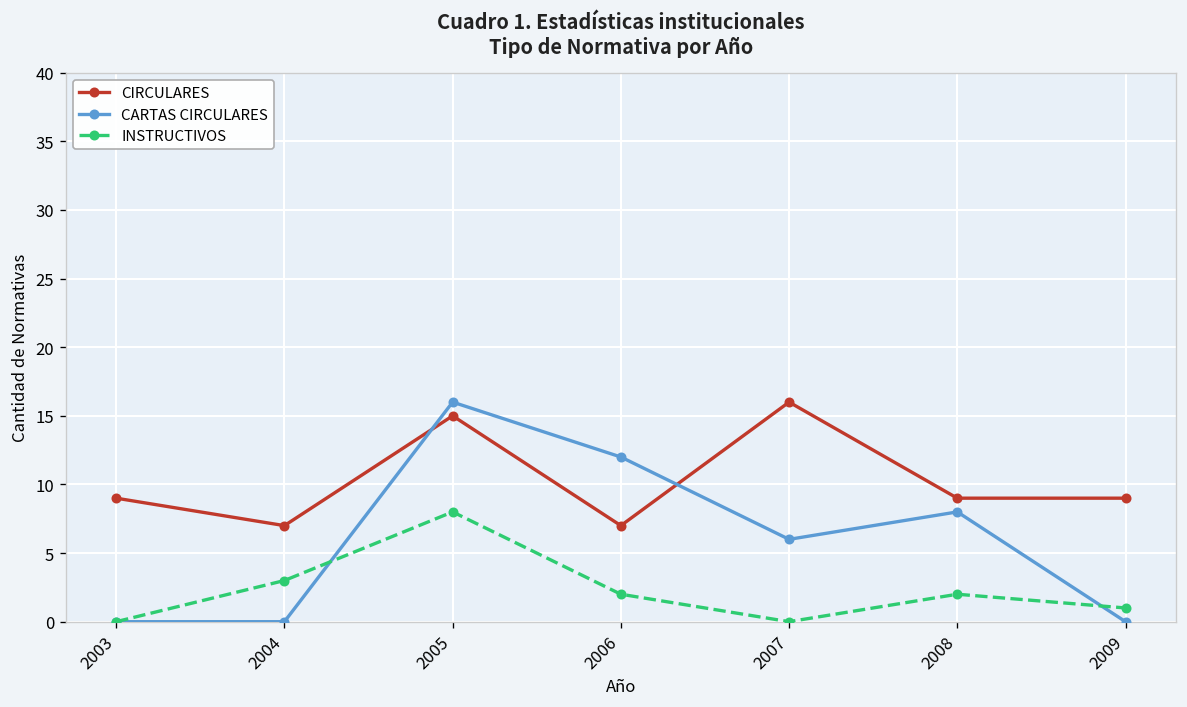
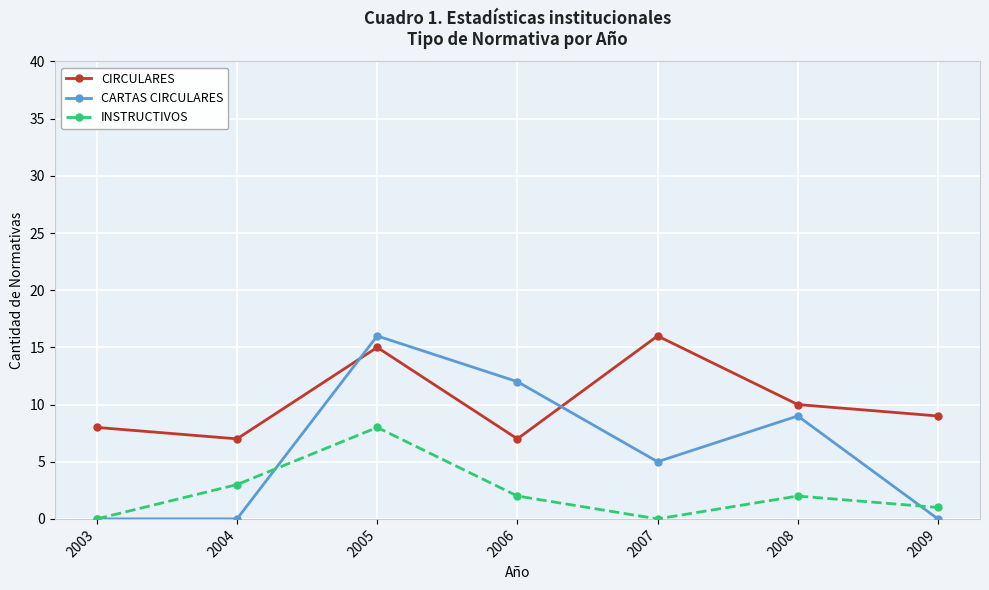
CIRCULARES, 2003: 9 -> 8
CARTAS CIRCULARES, 2007: 6 -> 5
CIRCULARES, 2008: 9 -> 10
CARTAS CIRCULARES, 2008: 8 -> 9
